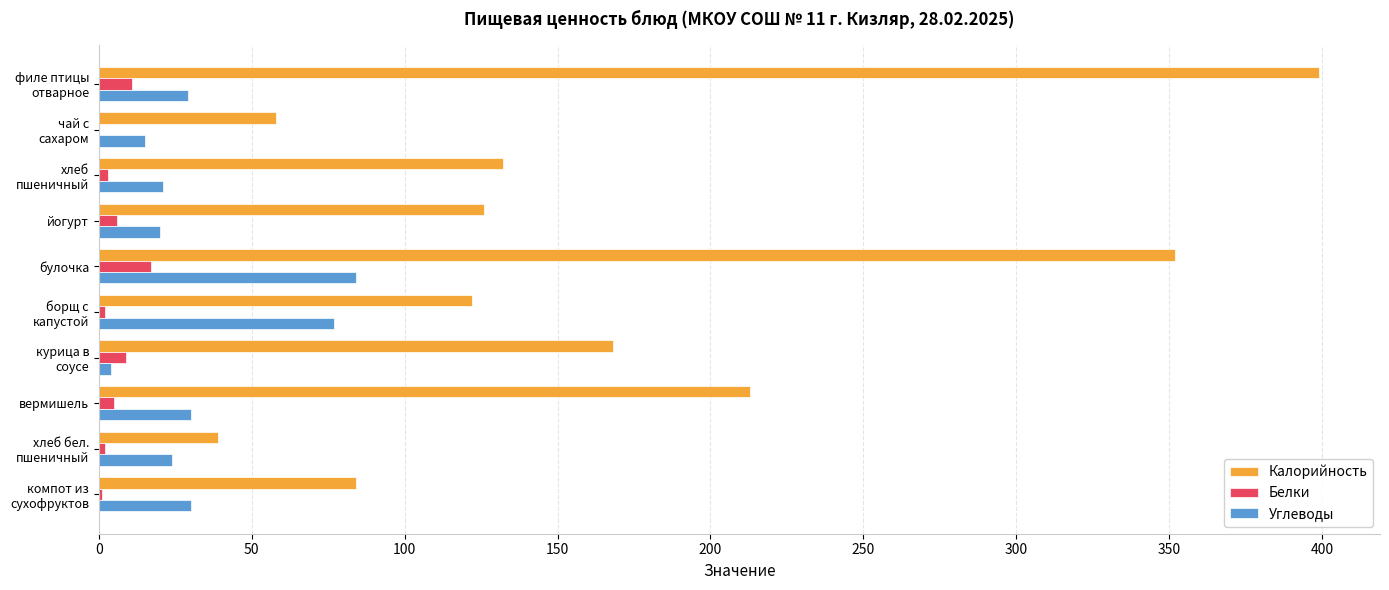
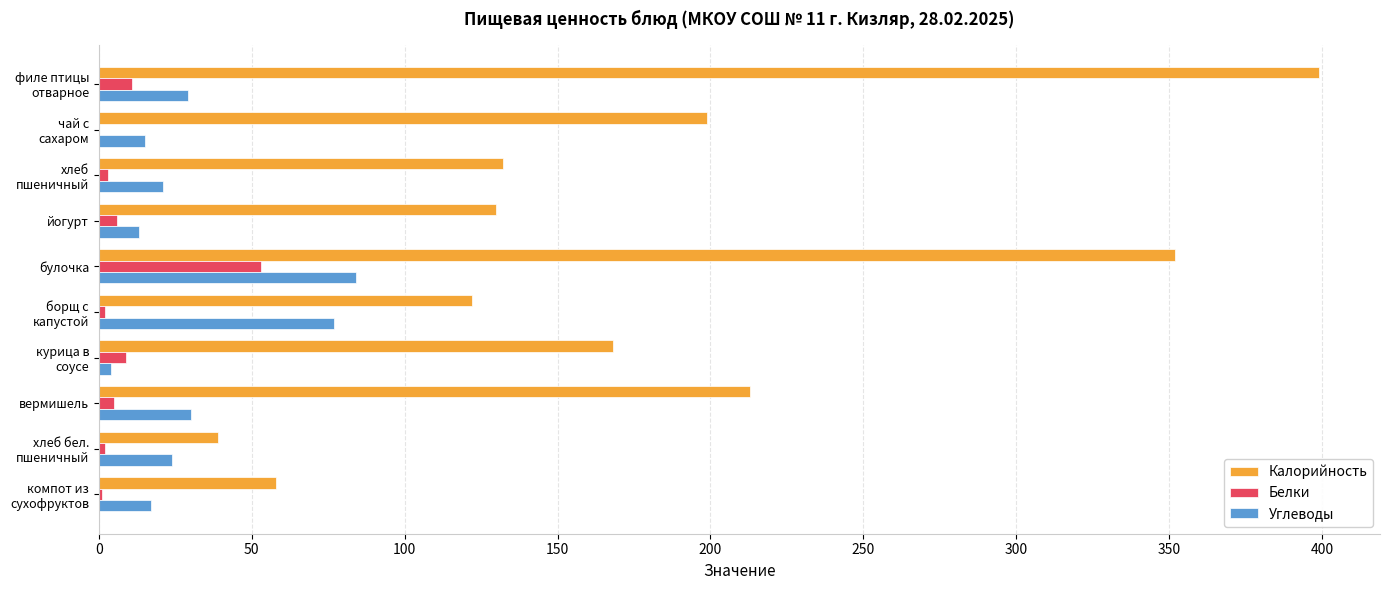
Калорийность, чай с сахаром: 58 -> 199
Калорийность, йогурт: 126 -> 130
Углеводы, йогурт: 20 -> 13
Белки, булочка: 17 -> 53
Калорийность, компот из сухофруктов: 84 -> 58
Углеводы, компот из сухофруктов: 30 -> 17
